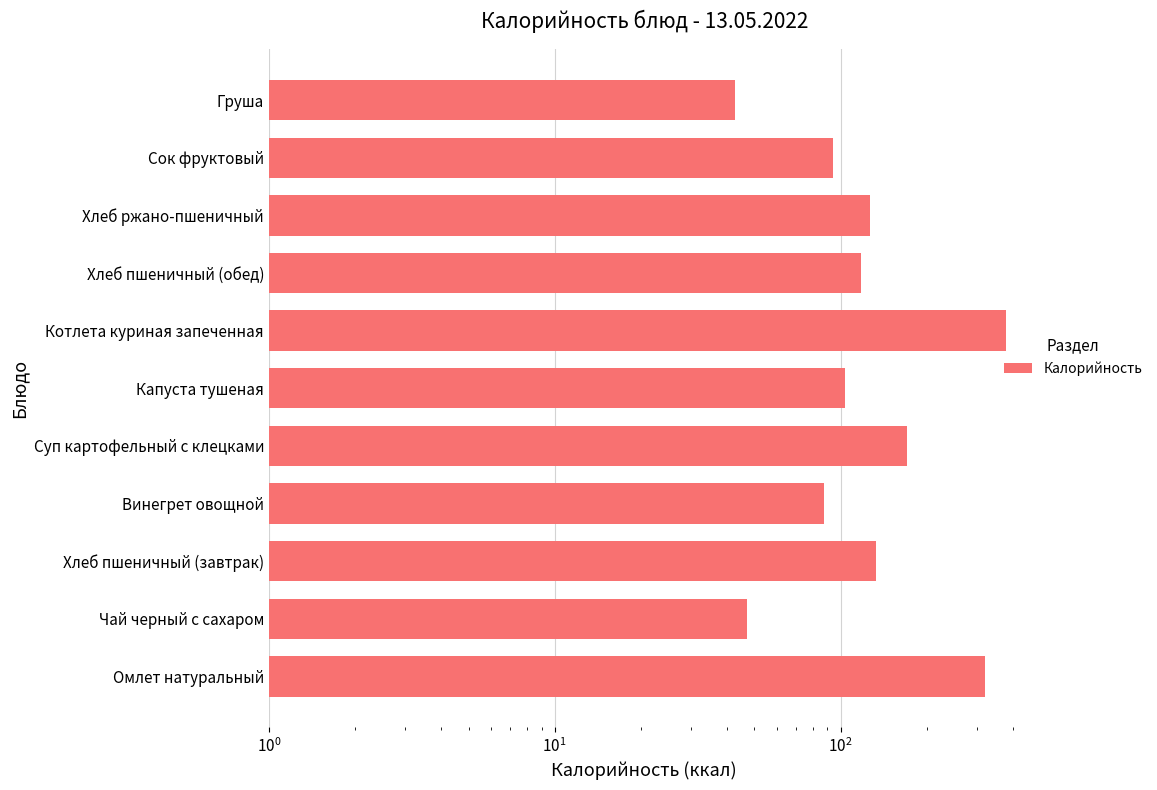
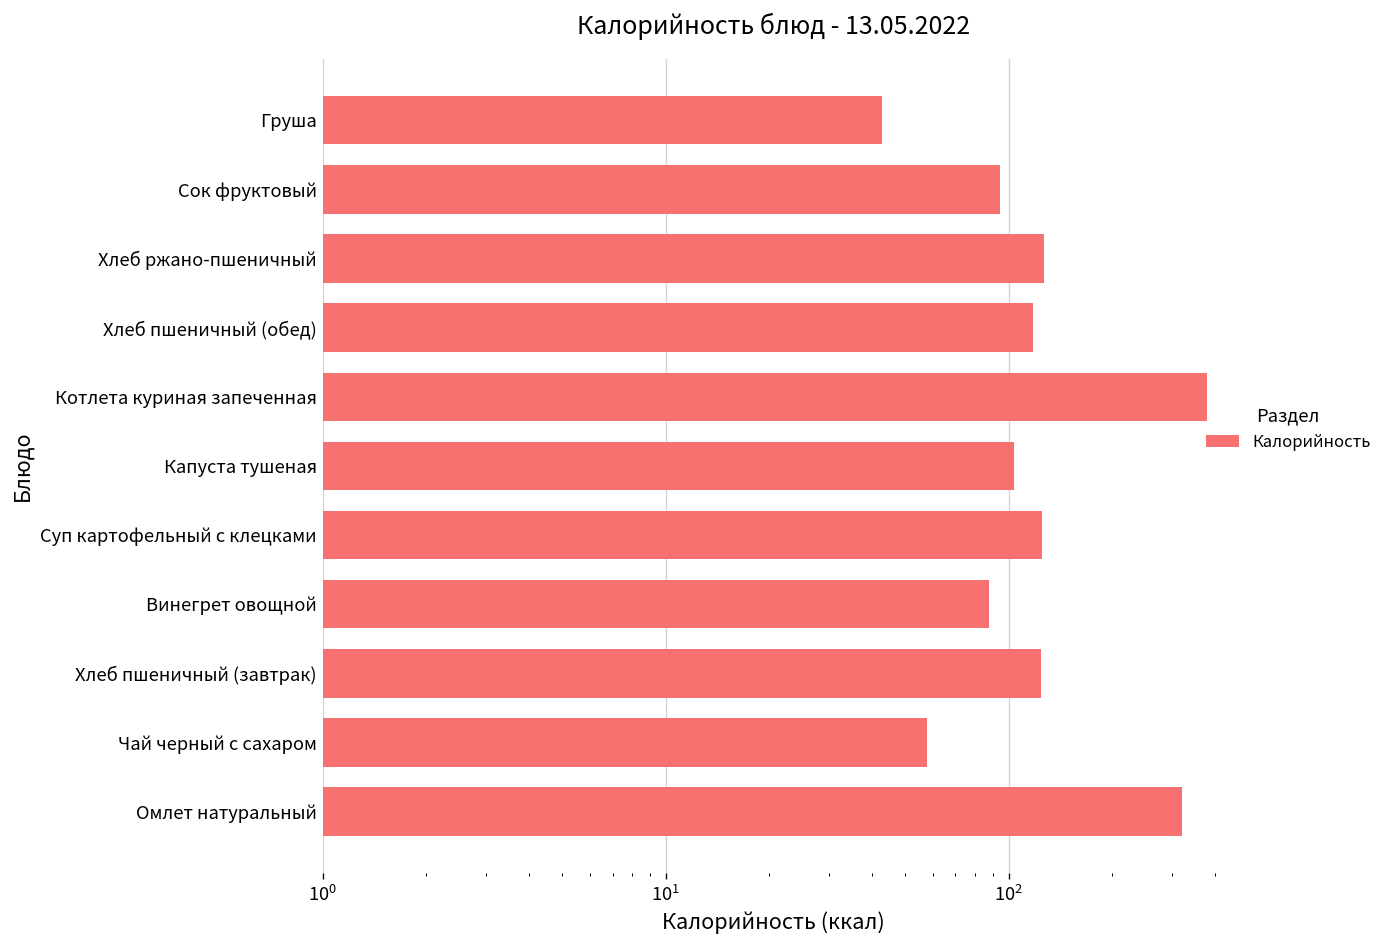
Суп картофельный с клецками: 170 -> 120
Хлеб пшеничный (завтрак): 130 -> 124
Чай черный с сахаром: 47 -> 58
